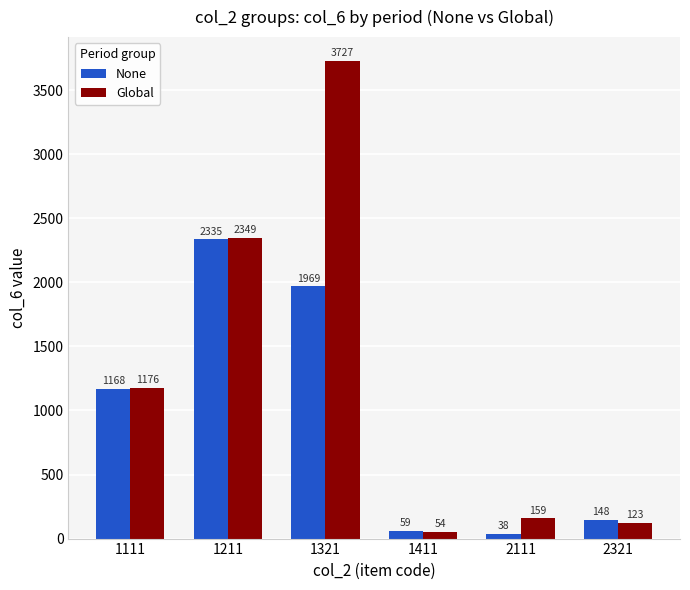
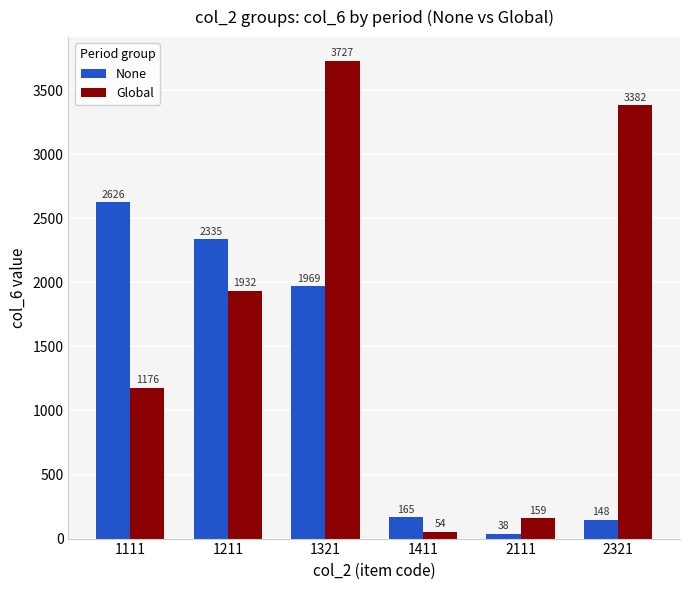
None, 1111: 1168 -> 2626
Global, 1211: 2349 -> 1932
None, 1411: 59 -> 165
Global, 2321: 123 -> 3382
